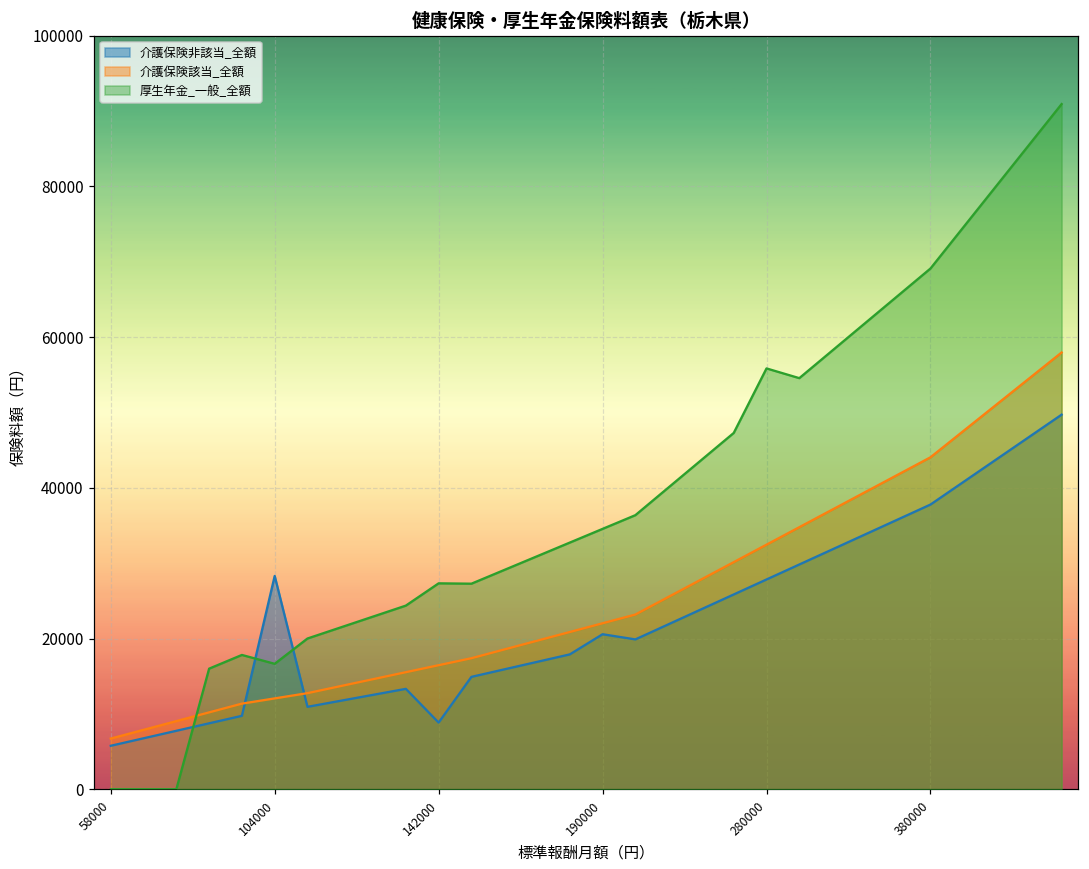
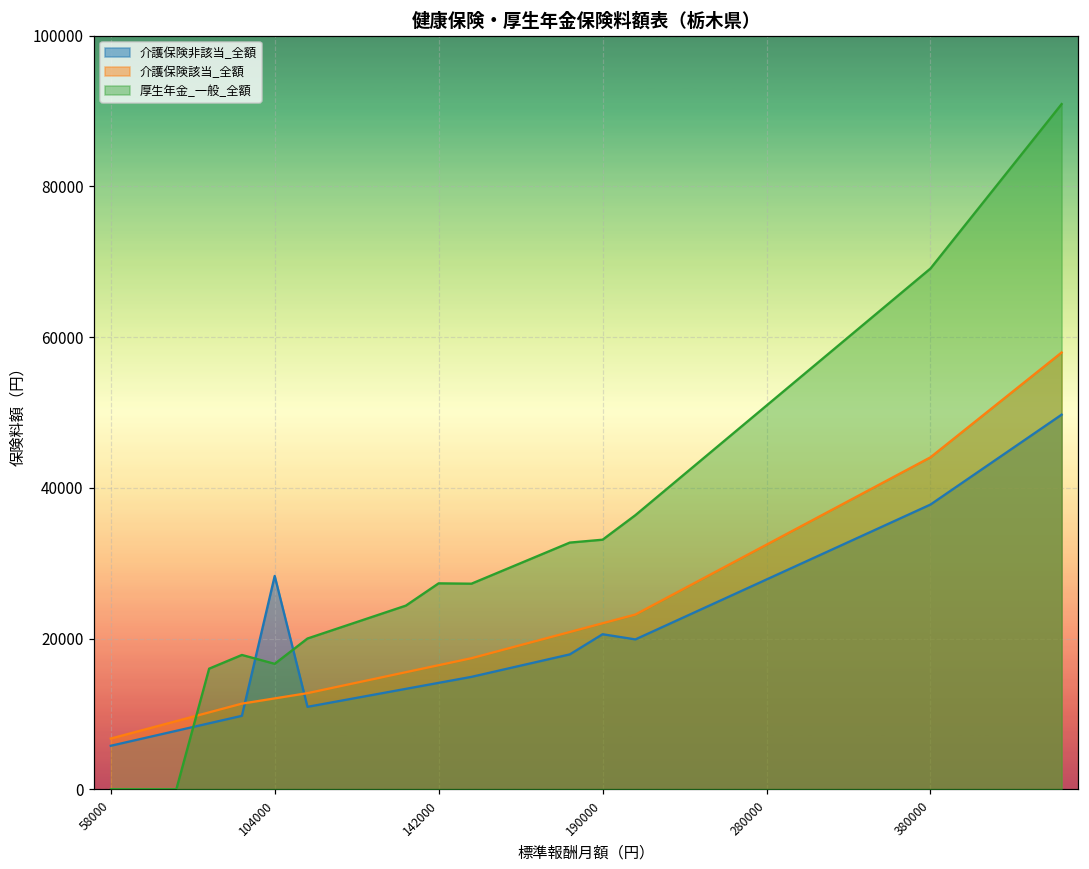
介護保険非該当_全額, 142000: 9000 -> 14000
厚生年金_一般_全額, 190000: 35000 -> 33000
厚生年金_一般_全額, 280000: 56000 -> 51000
